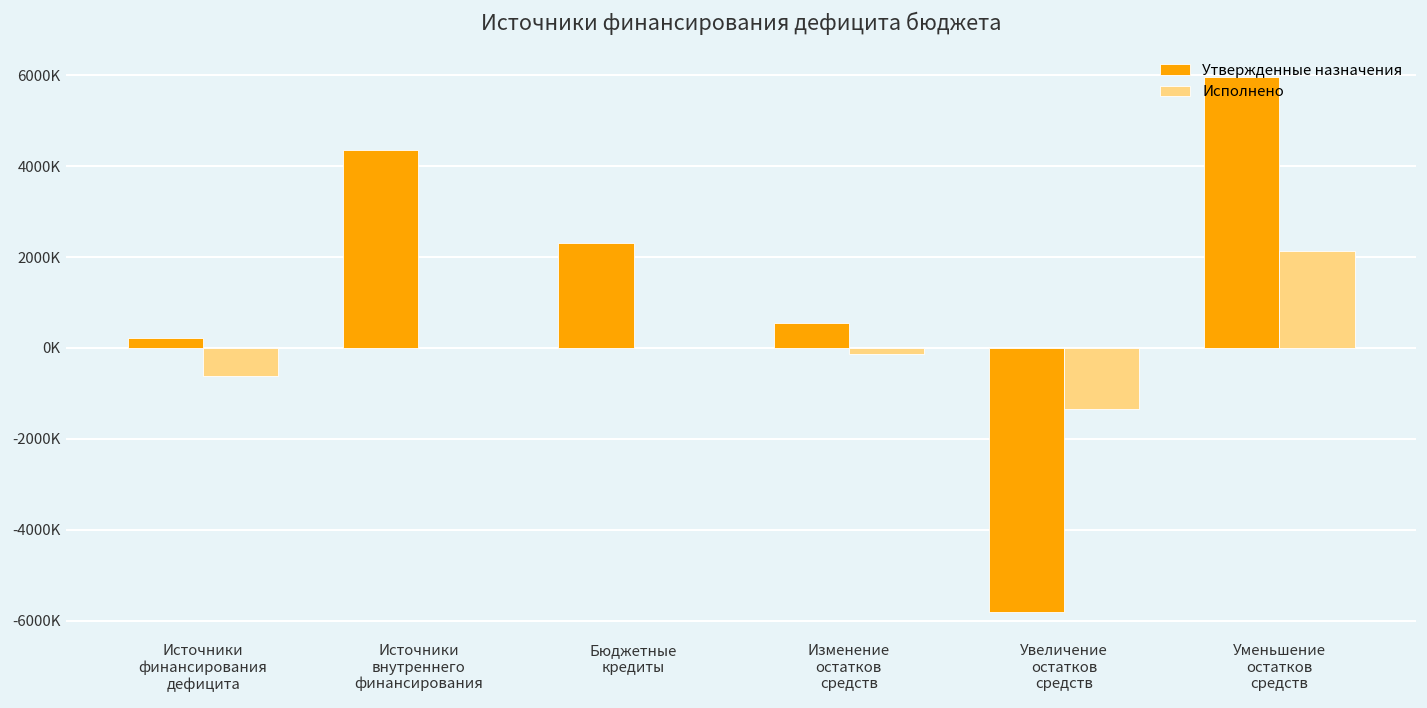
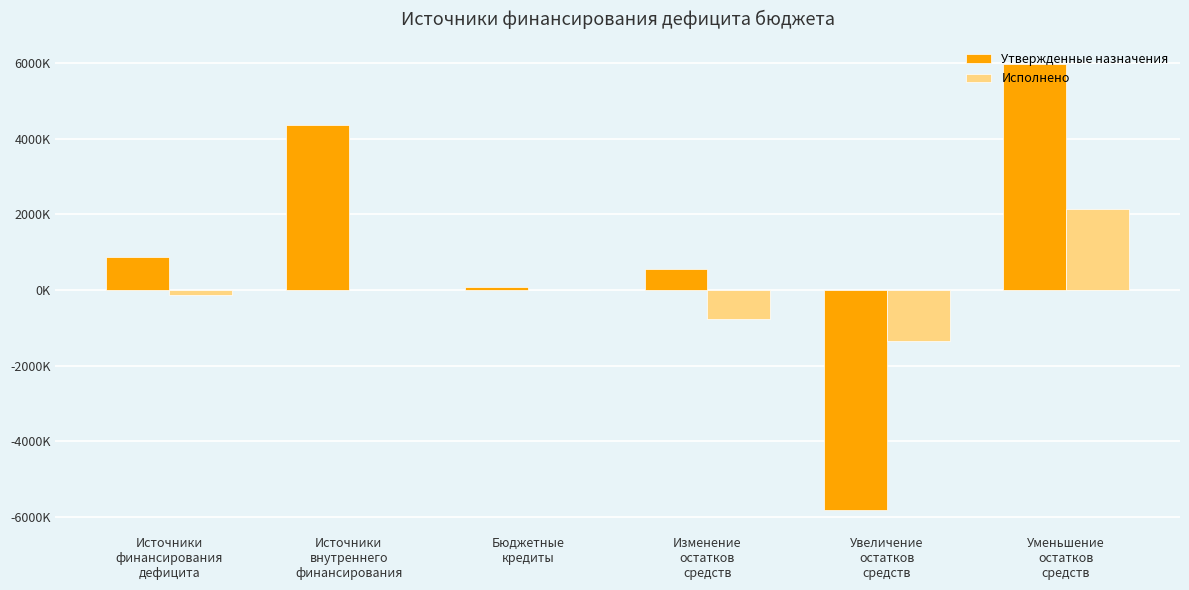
Утвержденные назначения, Источники финансирования дефицита: 200000 -> 900000
Исполнено, Источники финансирования дефицита: -600000 -> -100000
Утвержденные назначения, Бюджетные кредиты: 2300000 -> 100000
Исполнено, Изменение остатков средств: -100000 -> -800000
